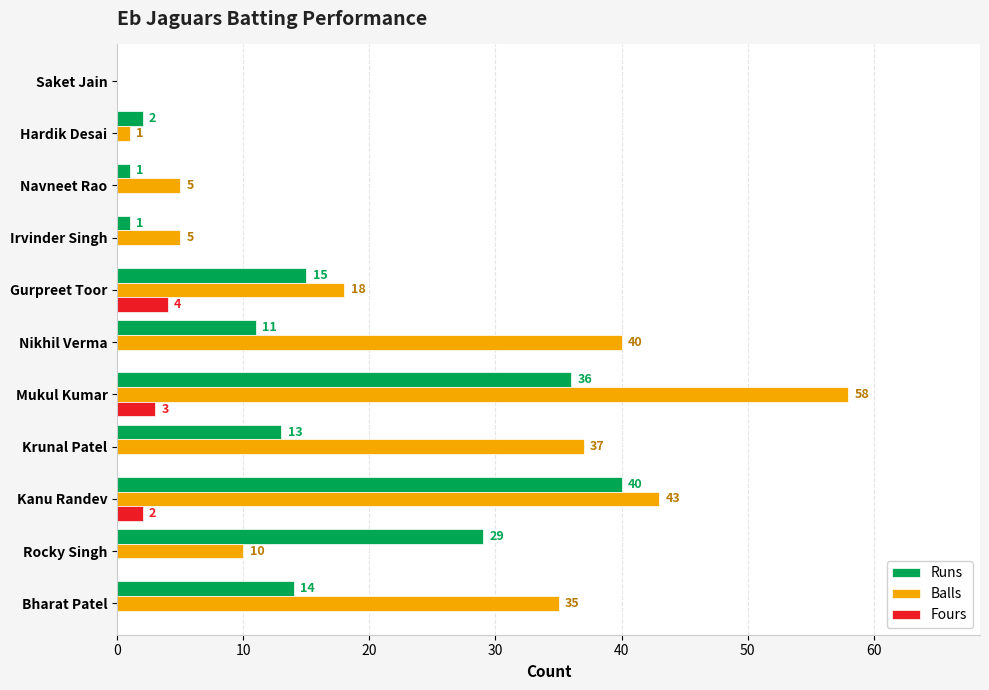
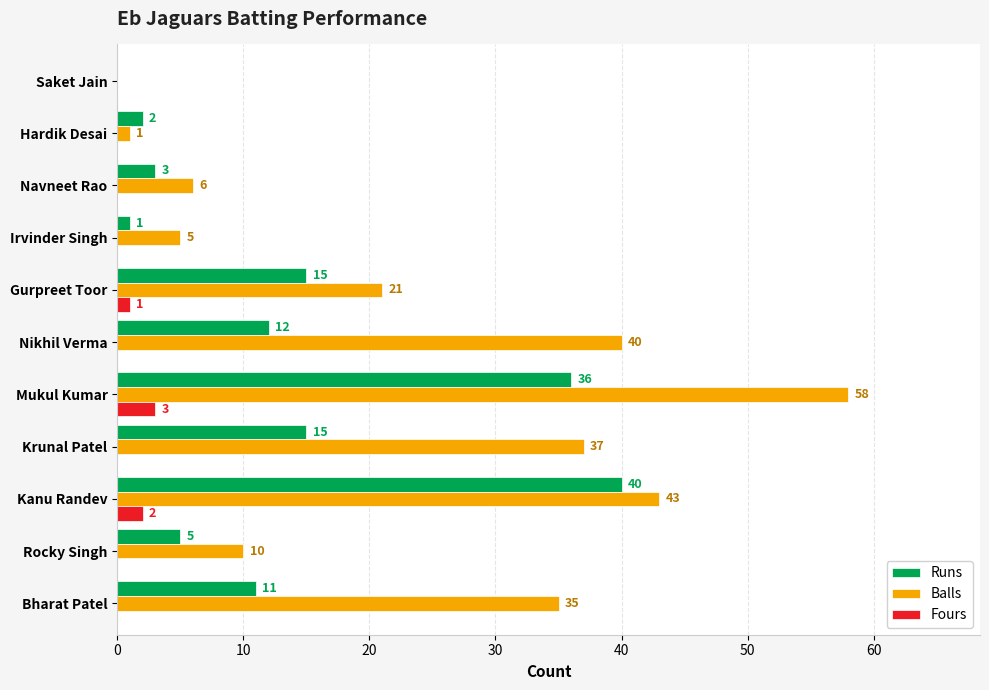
Runs, Navneet Rao: 1 -> 3
Balls, Navneet Rao: 5 -> 6
Balls, Gurpreet Toor: 18 -> 21
Fours, Gurpreet Toor: 4 -> 1
Runs, Nikhil Verma: 11 -> 12
Runs, Krunal Patel: 13 -> 15
Runs, Rocky Singh: 29 -> 5
Runs, Bharat Patel: 14 -> 11
